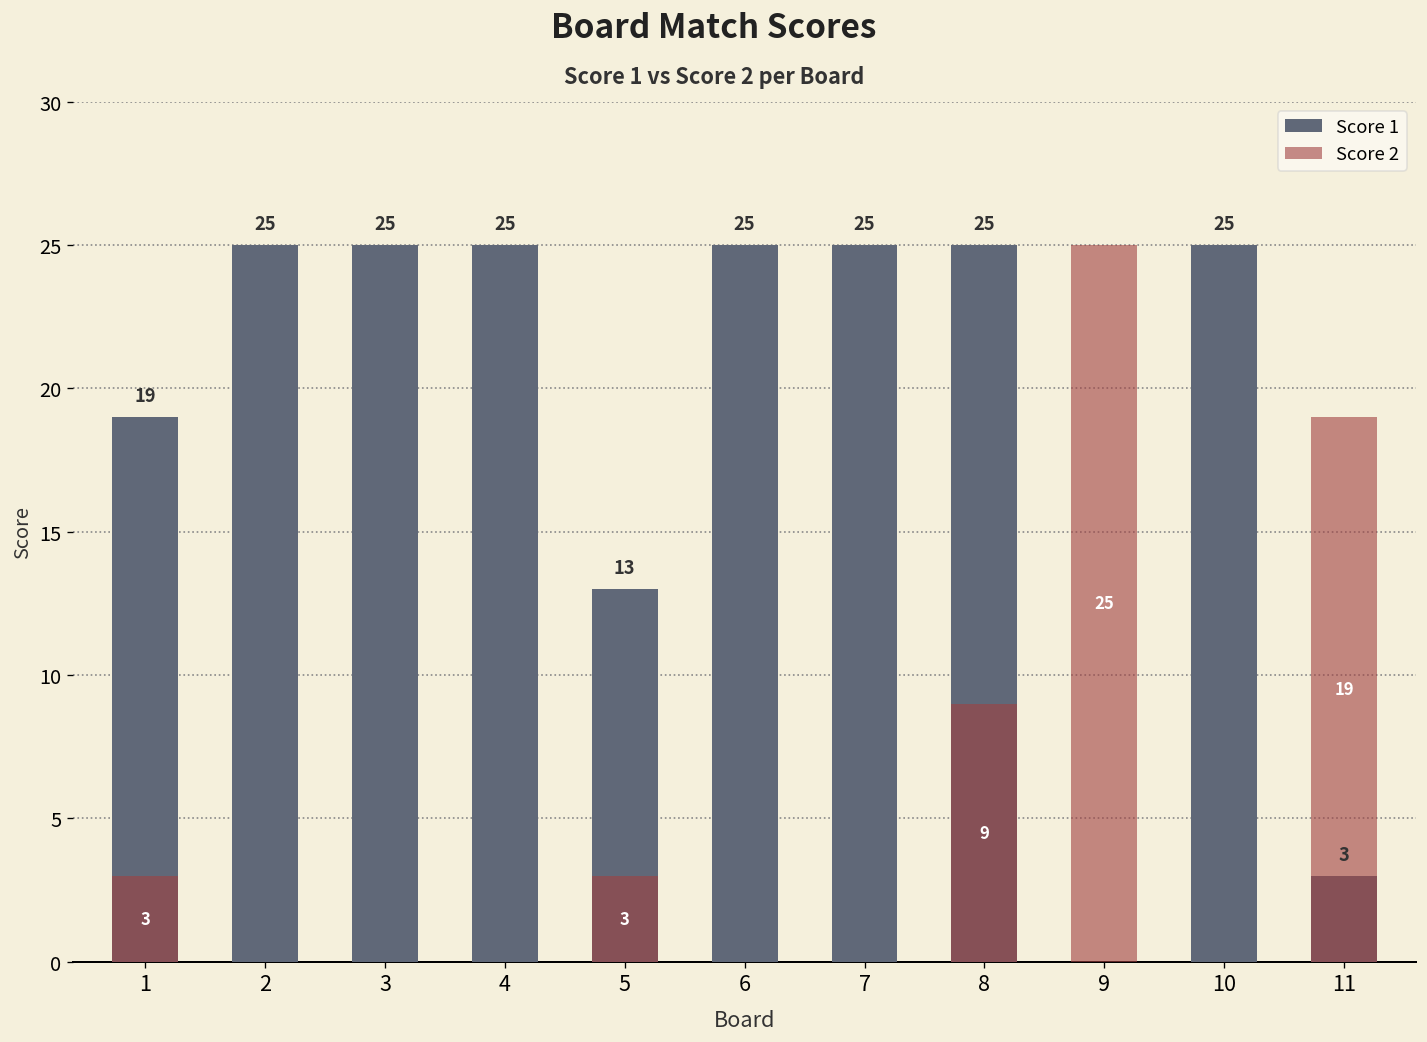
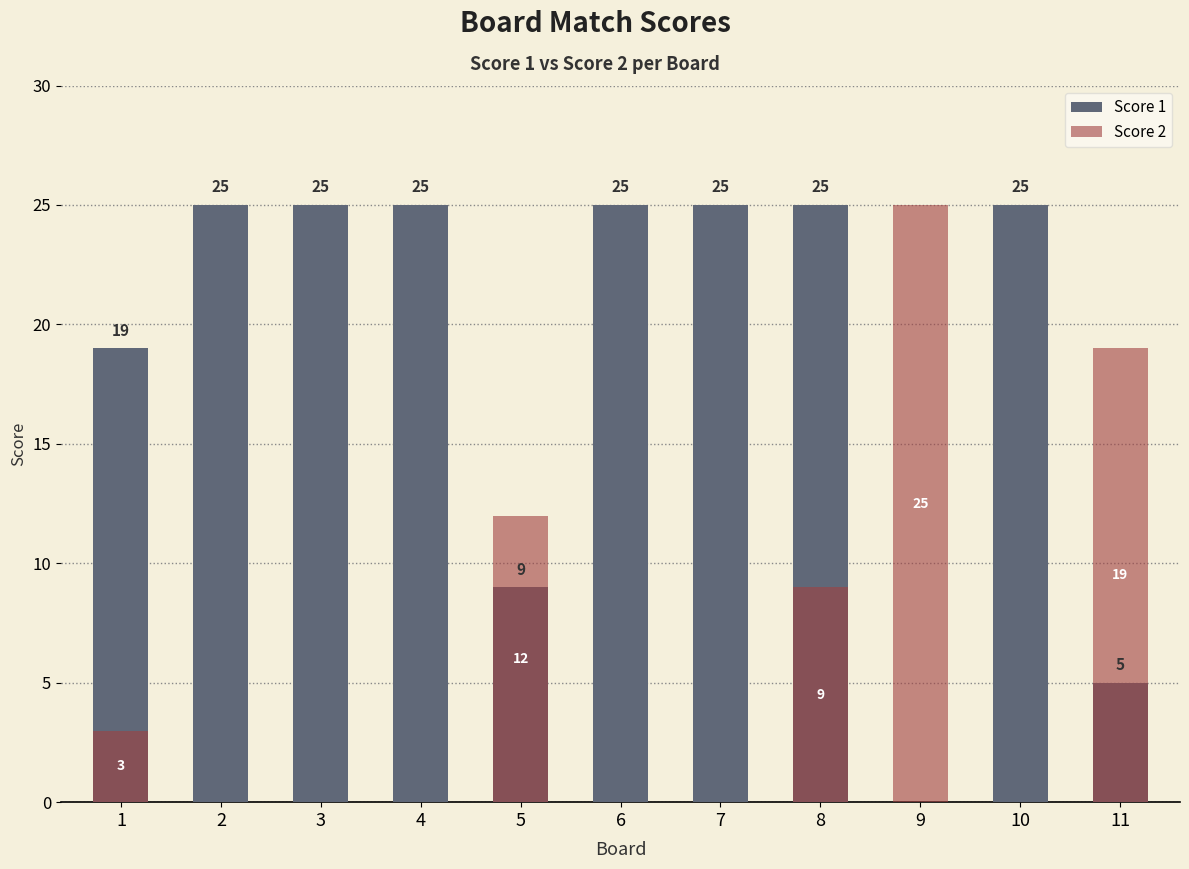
Score 1, 5: 13 -> 9
Score 2, 5: 3 -> 12
Score 1, 11: 3 -> 5
